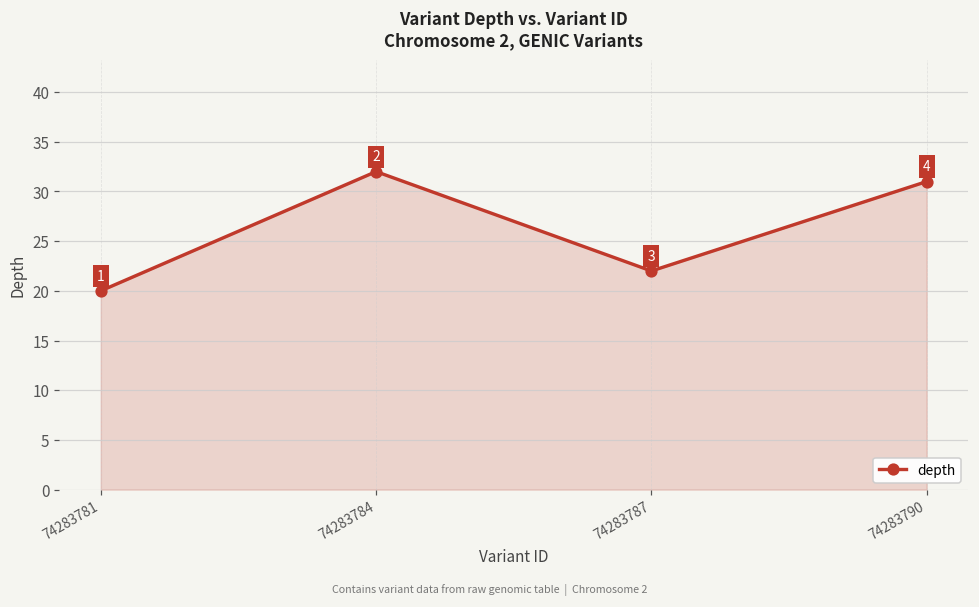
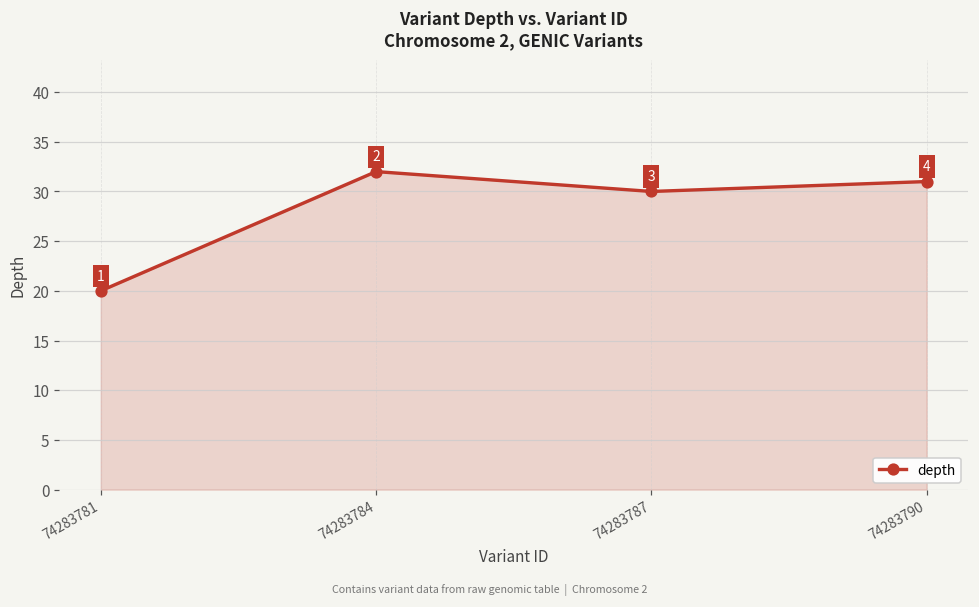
74283787: 22 -> 30
